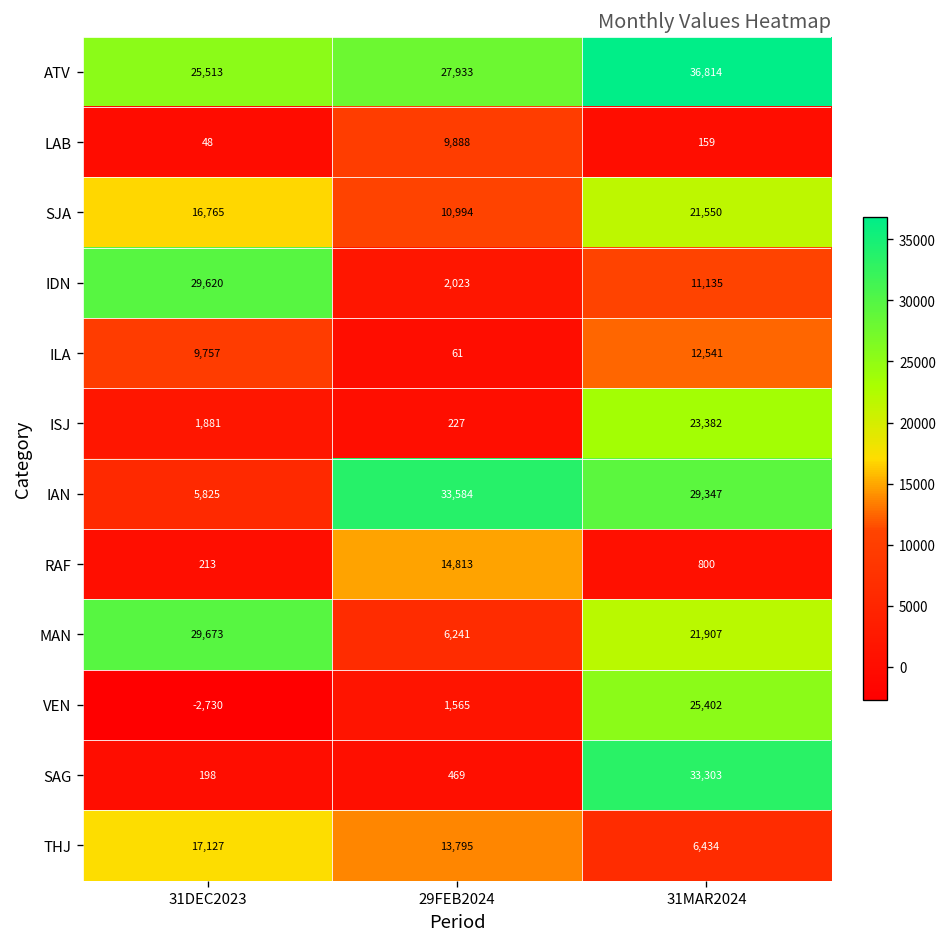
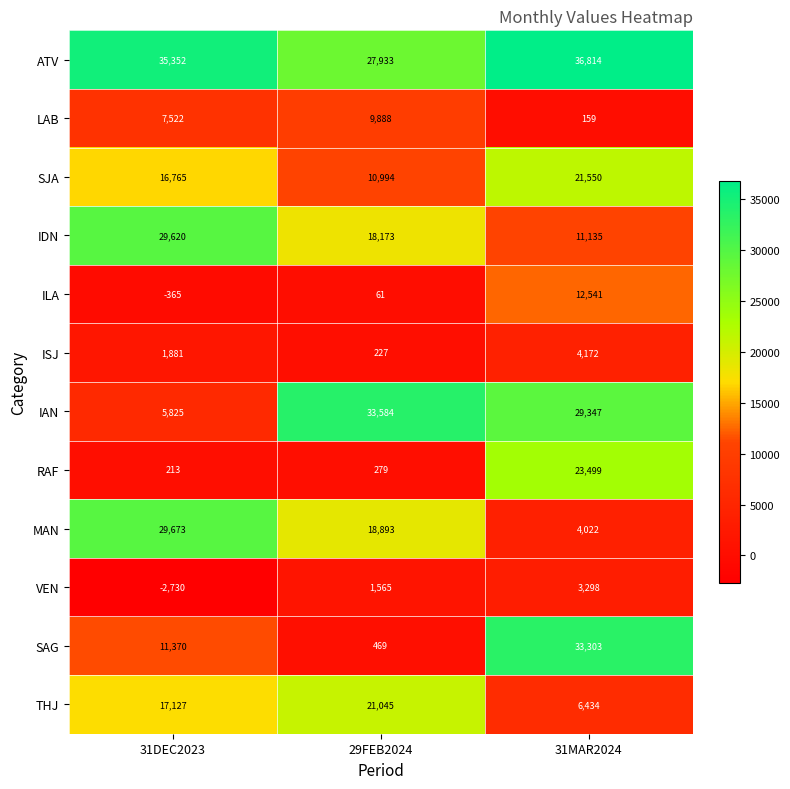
ATV, 31DEC2023: 25,513 -> 35,352
LAB, 31DEC2023: 48 -> 7,522
IDN, 29FEB2024: 2,023 -> 18,173
ILA, 31DEC2023: 9,757 -> -365
ISJ, 31MAR2024: 23,382 -> 4,172
RAF, 29FEB2024: 14,813 -> 279
RAF, 31MAR2024: 800 -> 23,499
MAN, 29FEB2024: 6,241 -> 18,893
MAN, 31MAR2024: 21,907 -> 4,022
VEN, 31MAR2024: 25,402 -> 3,298
SAG, 31DEC2023: 198 -> 11,370
THJ, 29FEB2024: 13,795 -> 21,045
